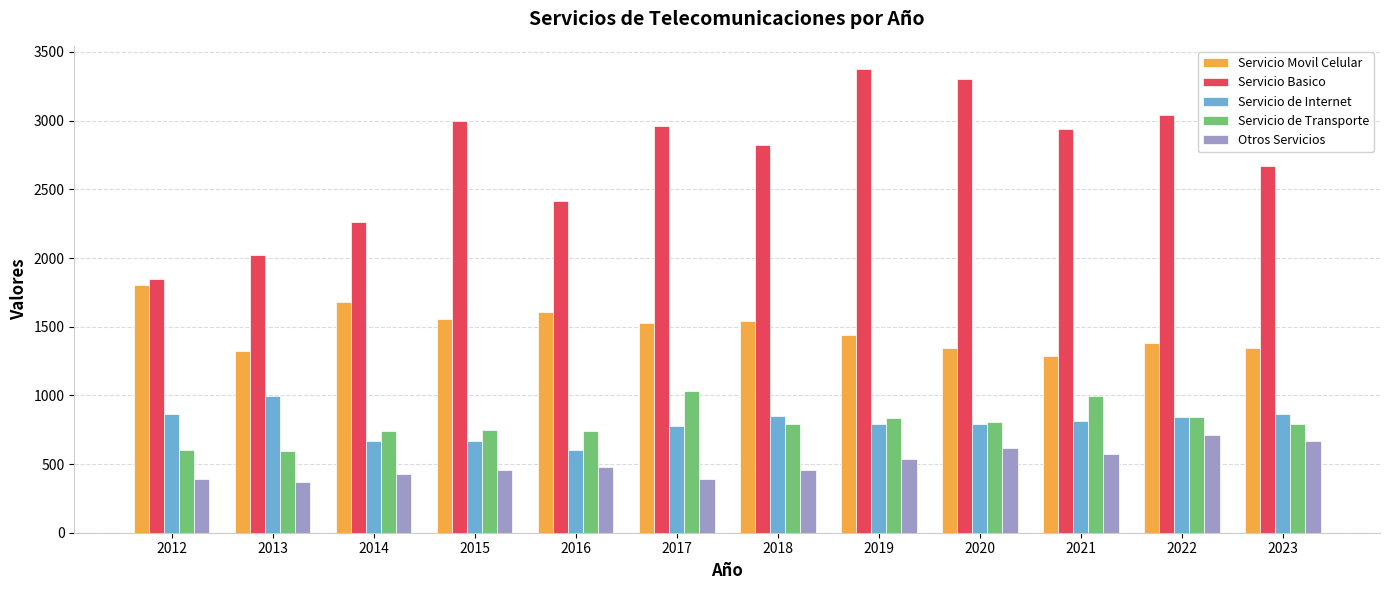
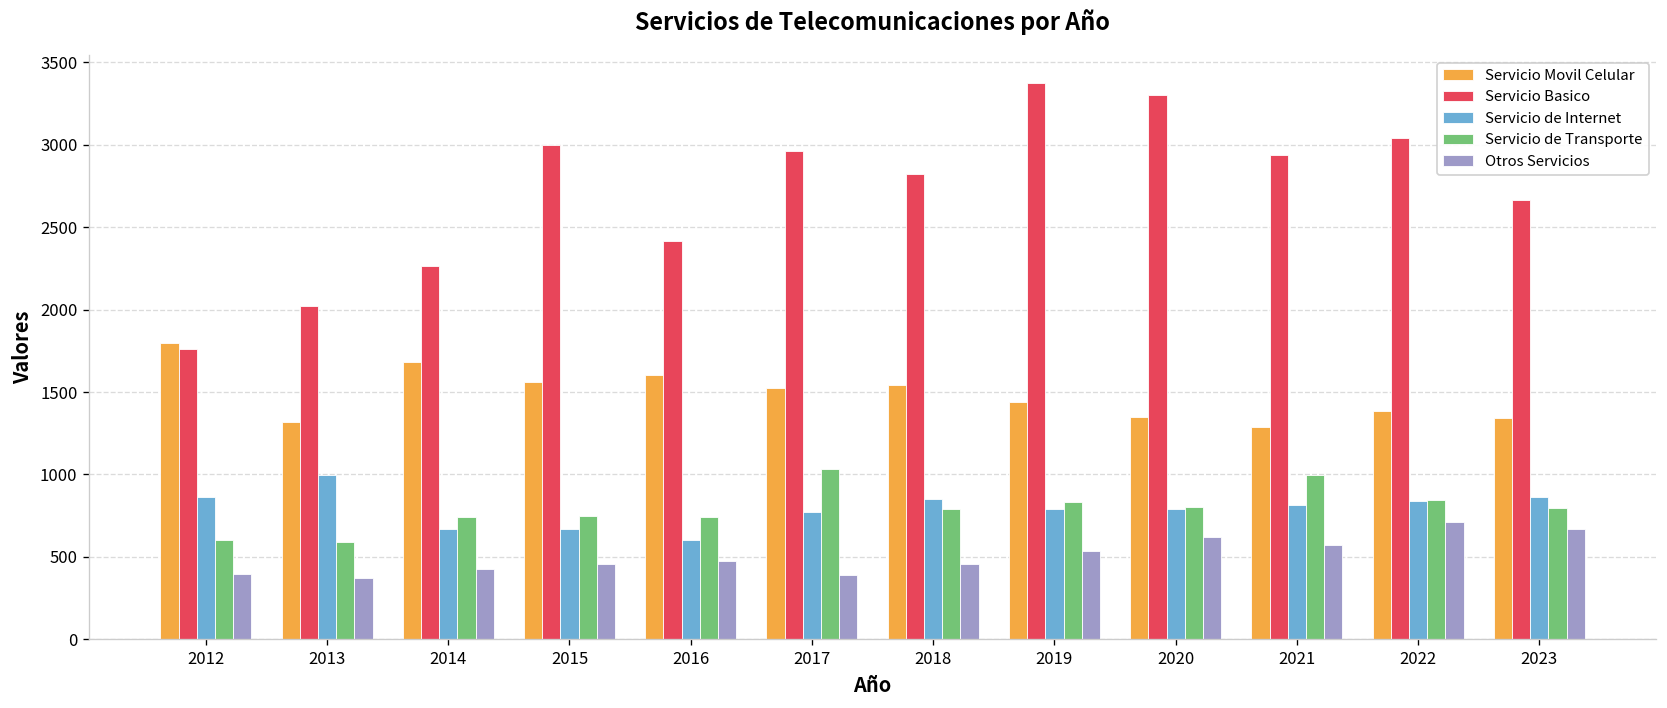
Servicio Basico, 2012: 1850 -> 1760
